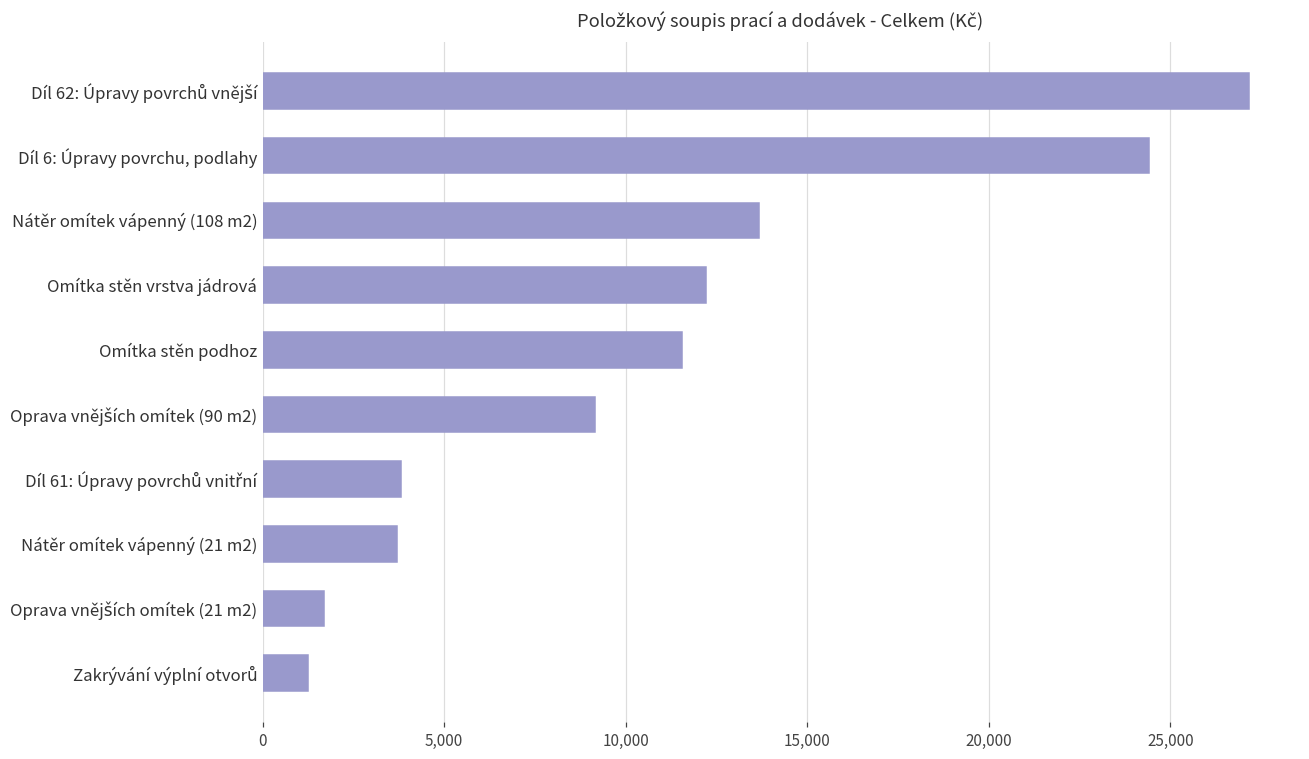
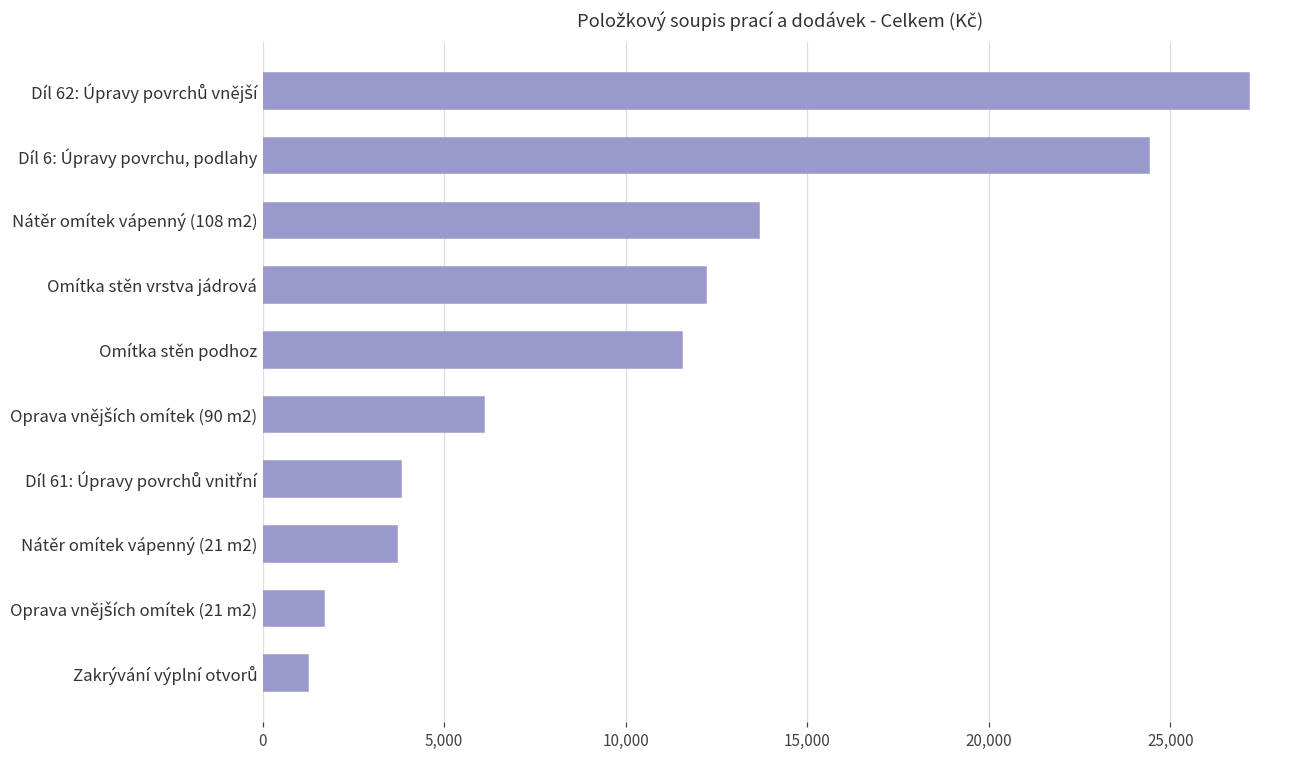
Oprava vnějších omítek (90 m2): 9,200 -> 6,100
